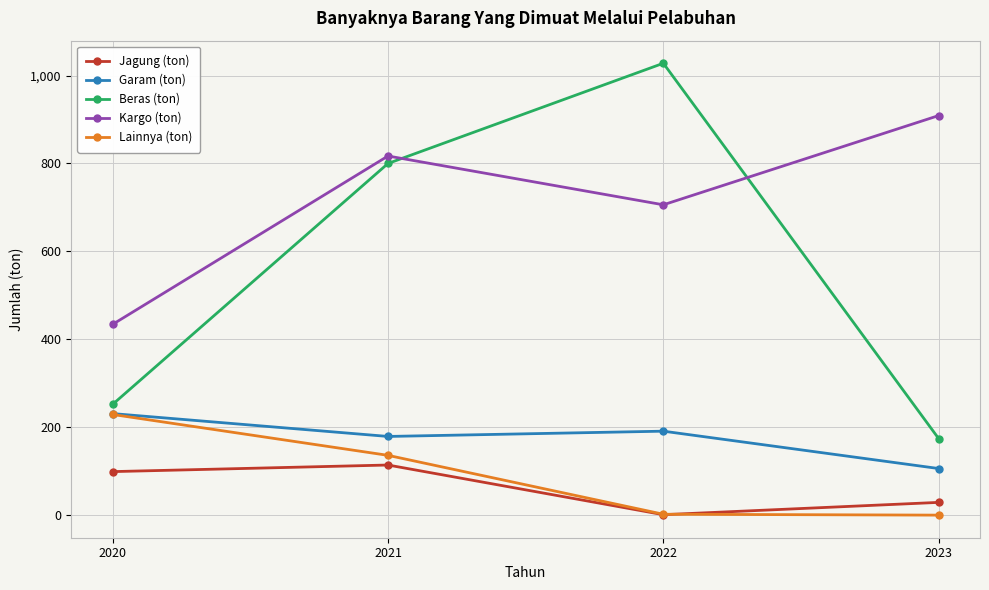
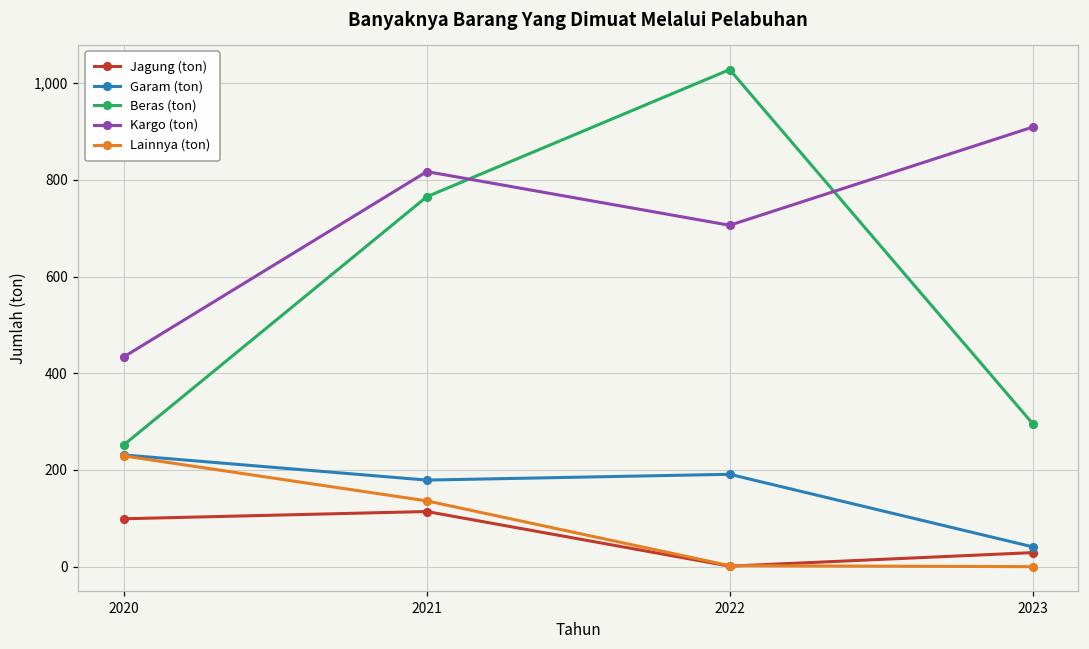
Beras (ton), 2021: 800 -> 770
Garam (ton), 2023: 110 -> 40
Beras (ton), 2023: 170 -> 300
